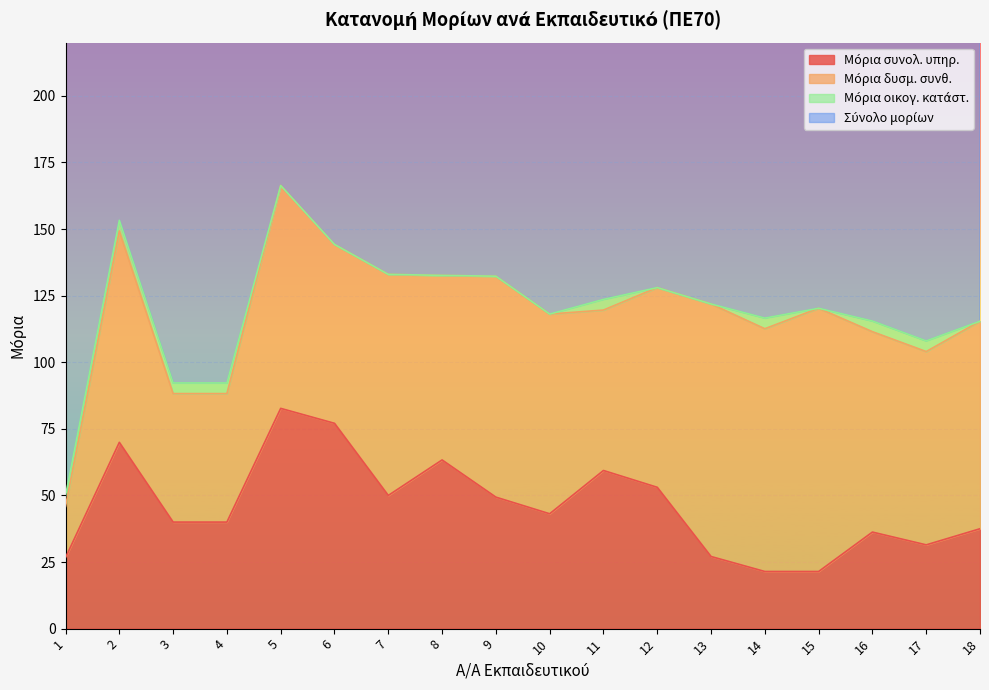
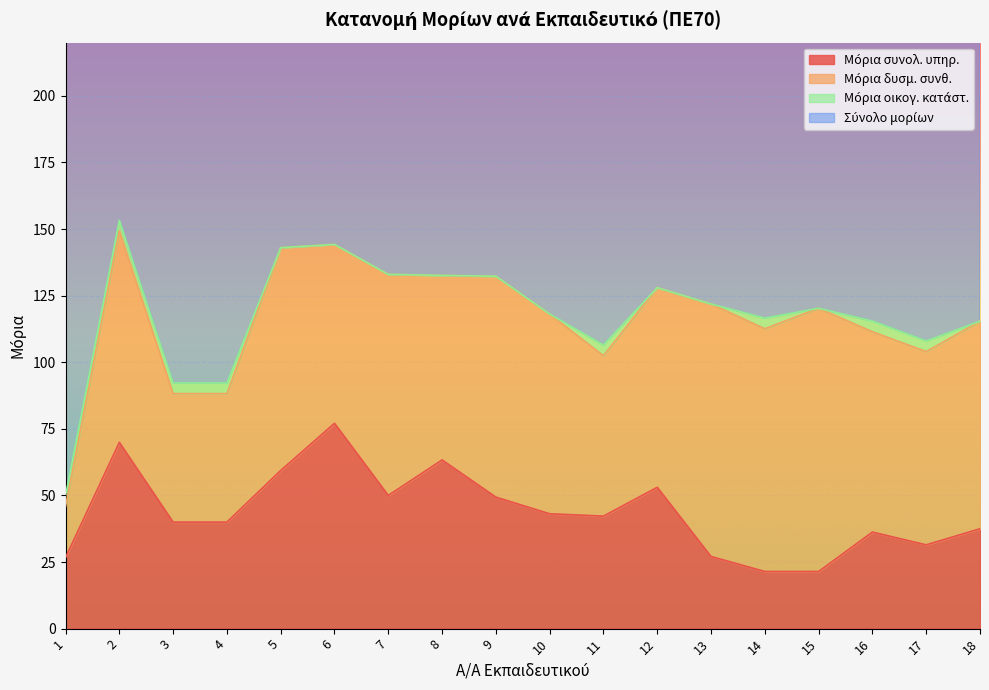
Μόρια συνολ. υπηρ., 5: 83 -> 59
Μόρια συνολ. υπηρ., 11: 59 -> 42
